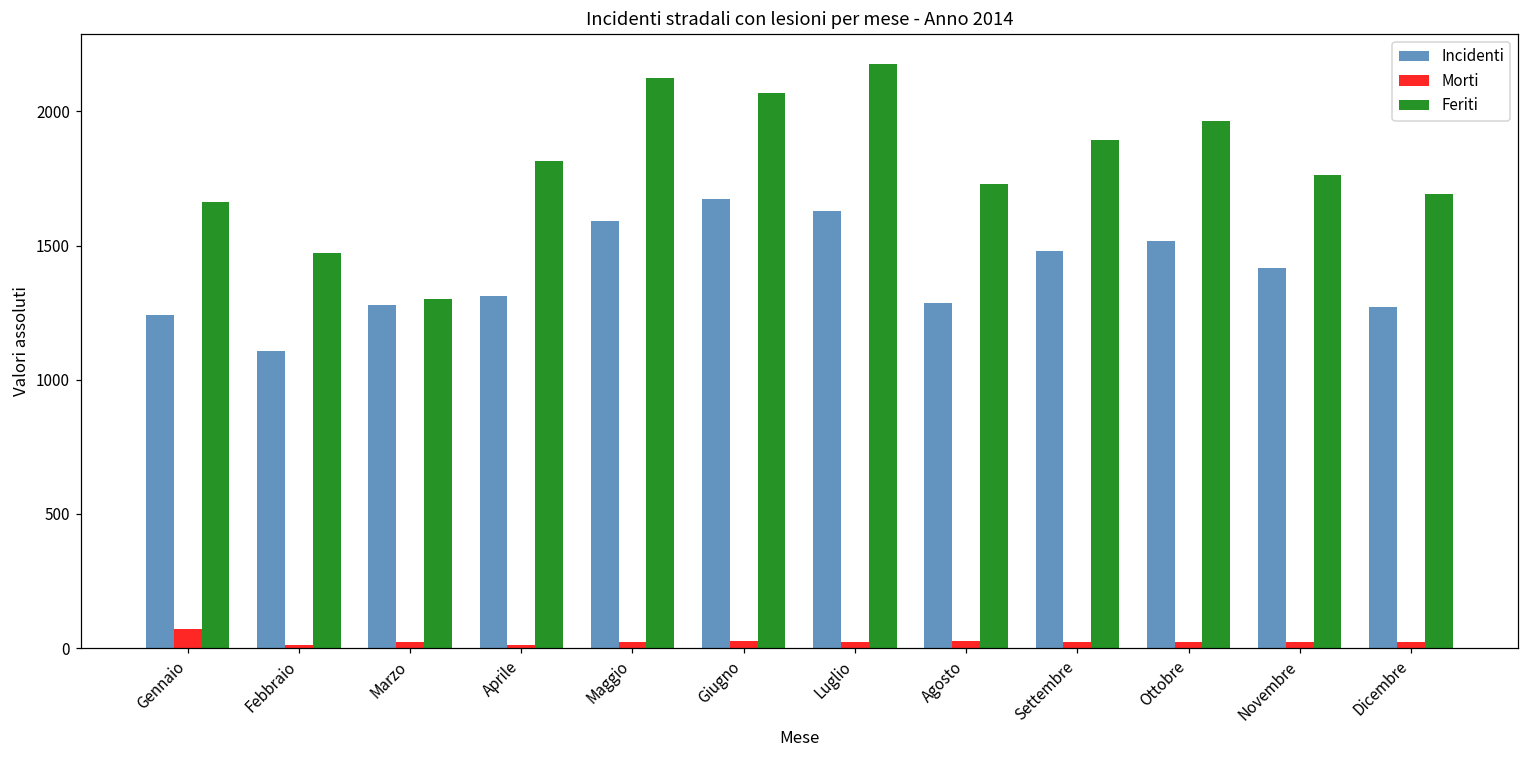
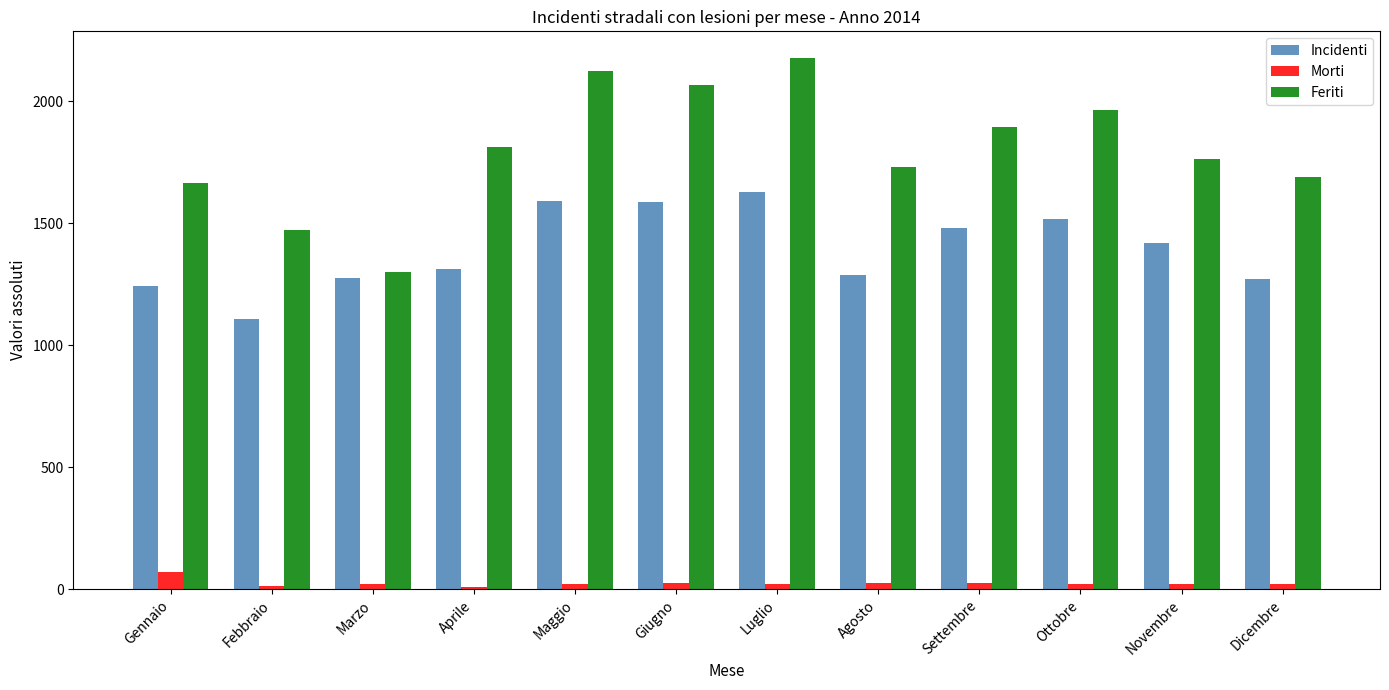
Incidenti, Giugno: 1670 -> 1590
